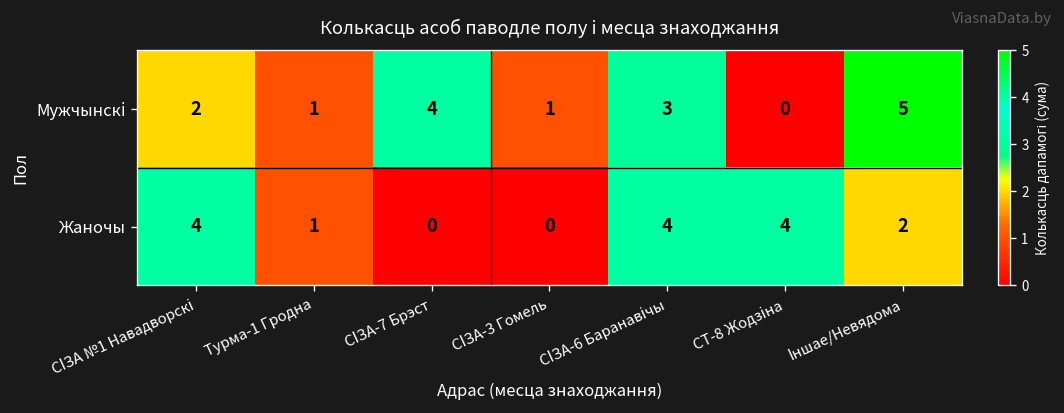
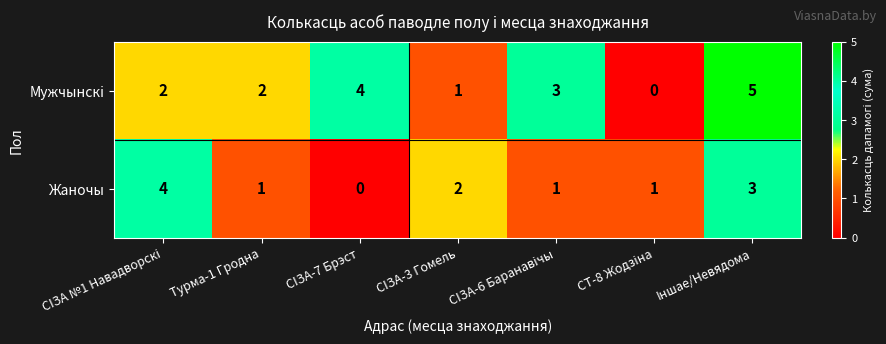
Мужчынскі, Турма-1 Гродна: 1 -> 2
Жаночы, СІЗА-3 Гомель: 0 -> 2
Жаночы, СІЗА-6 Баранавічы: 4 -> 1
Жаночы, СТ-8 Жодзіна: 4 -> 1
Жаночы, Іншае/Невядома: 2 -> 3
